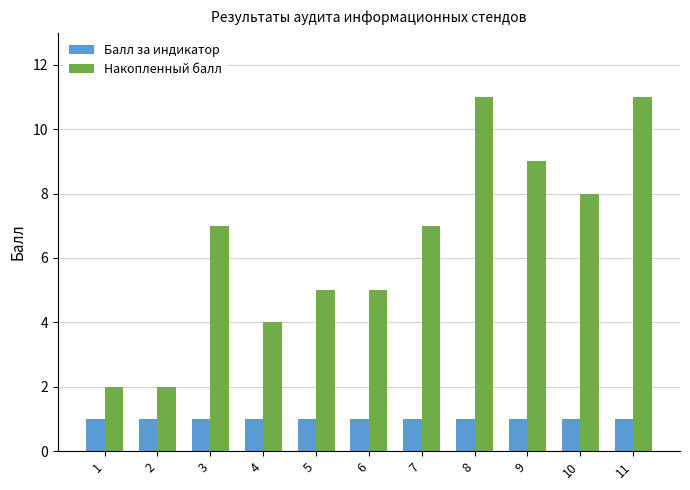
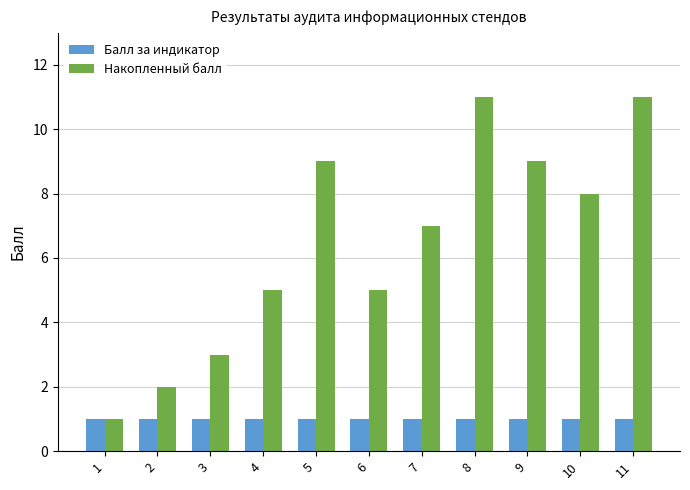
Накопленный балл, 1: 2 -> 1
Накопленный балл, 3: 7 -> 3
Накопленный балл, 4: 4 -> 5
Накопленный балл, 5: 5 -> 9
